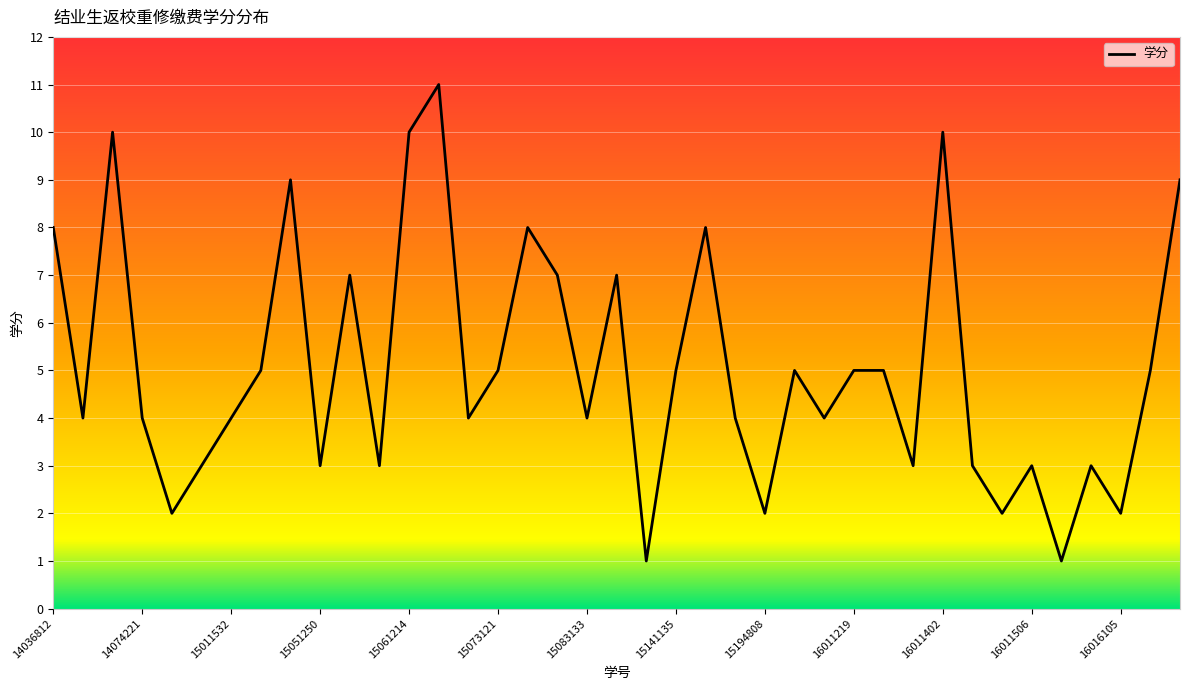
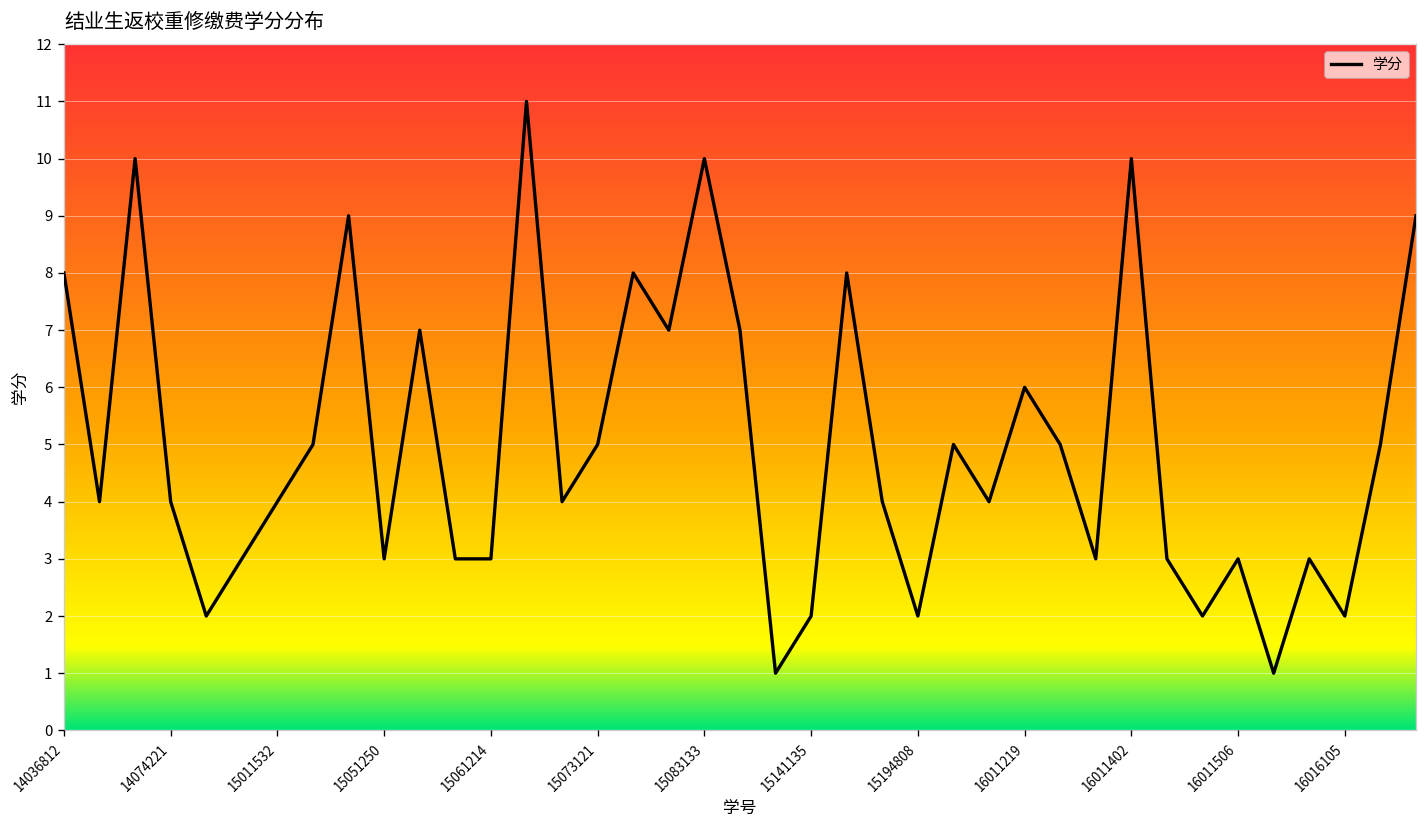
15061214: 10 -> 3
15083133: 4 -> 10
15141135: 5 -> 2
16011219: 5 -> 6
